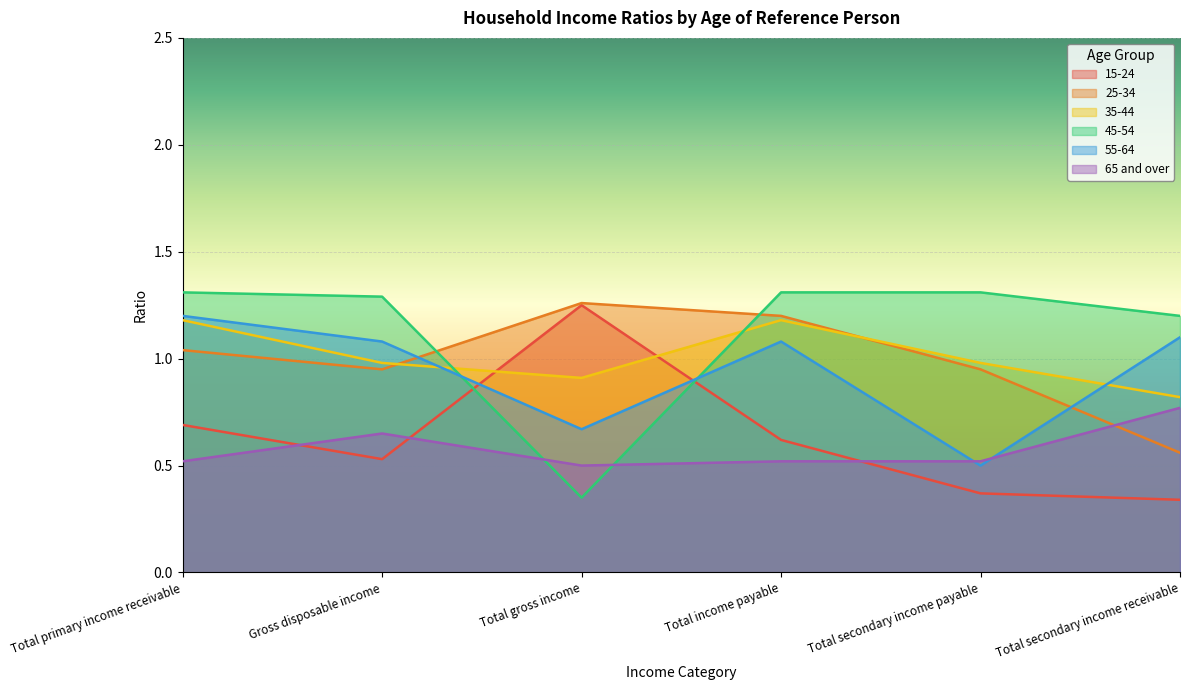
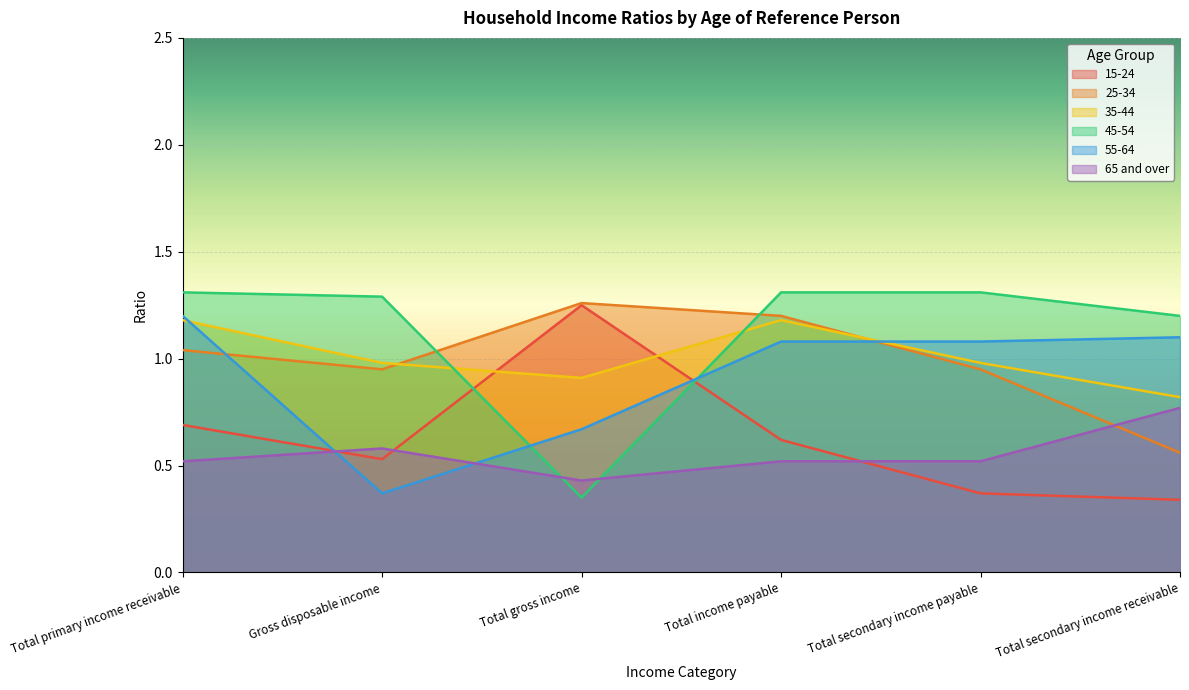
55-64, Gross disposable income: 1.08 -> 0.37
65 and over, Gross disposable income: 0.65 -> 0.58
65 and over, Total gross income: 0.50 -> 0.43
55-64, Total secondary income payable: 0.50 -> 1.08
